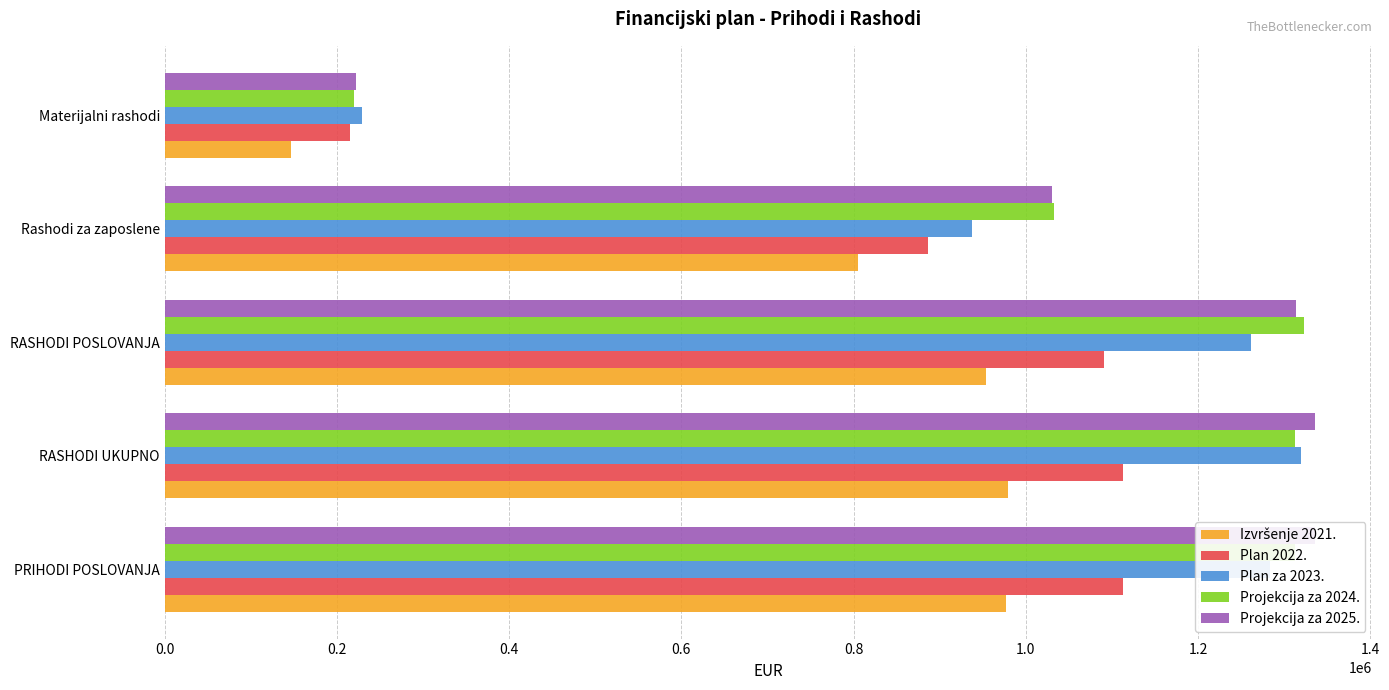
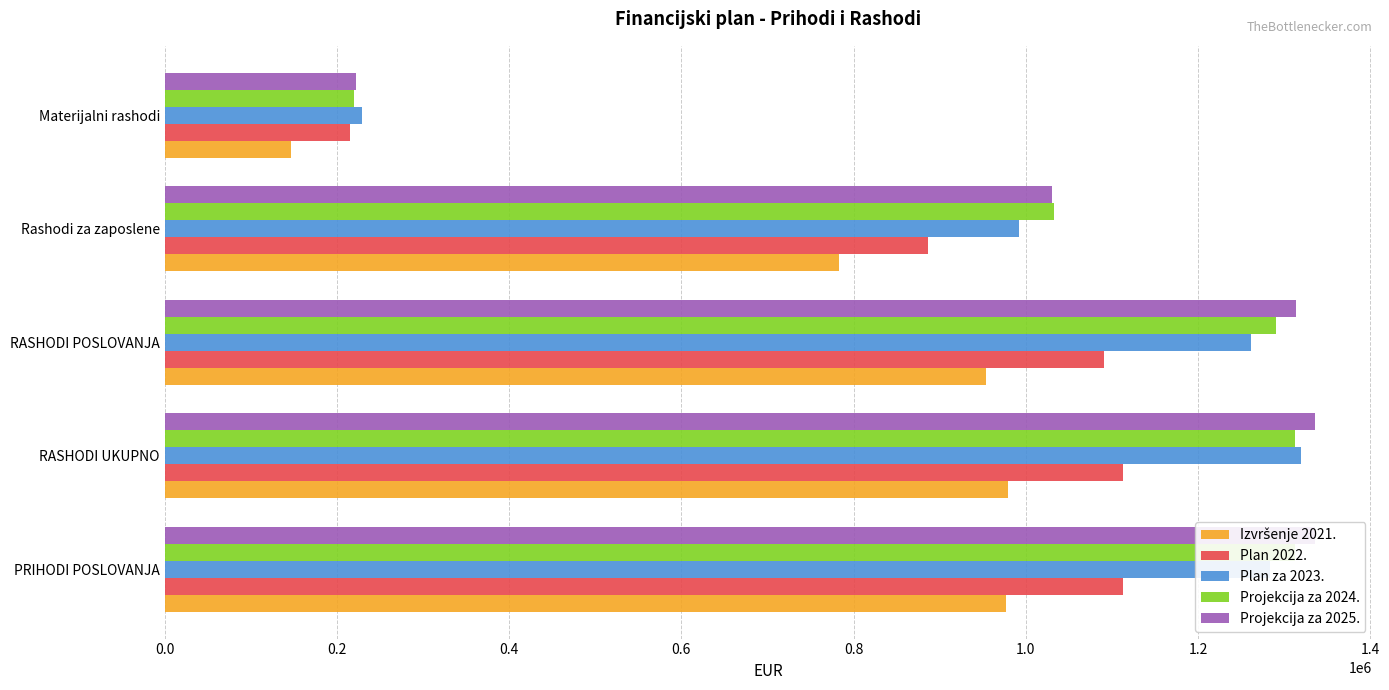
Plan za 2023., Rashodi za zaposlene: 940000 -> 990000
Izvršenje 2021., Rashodi za zaposlene: 810000 -> 780000
Projekcija za 2024., RASHODI POSLOVANJA: 1320000 -> 1290000
